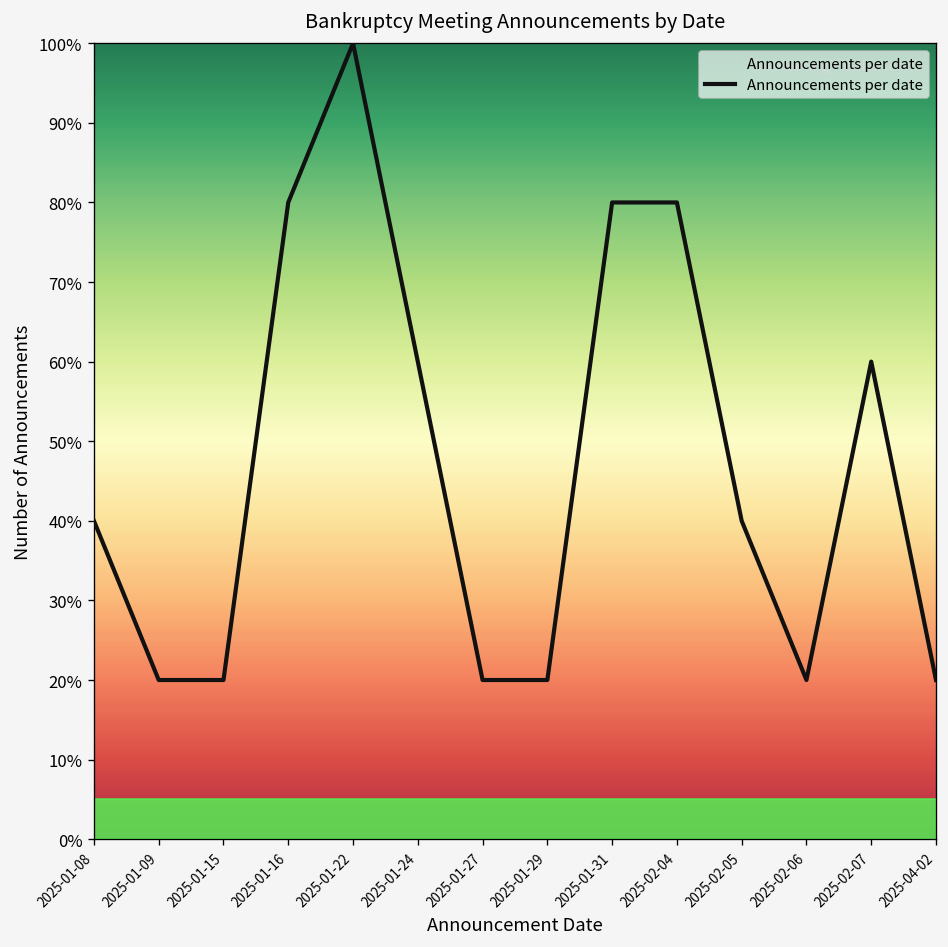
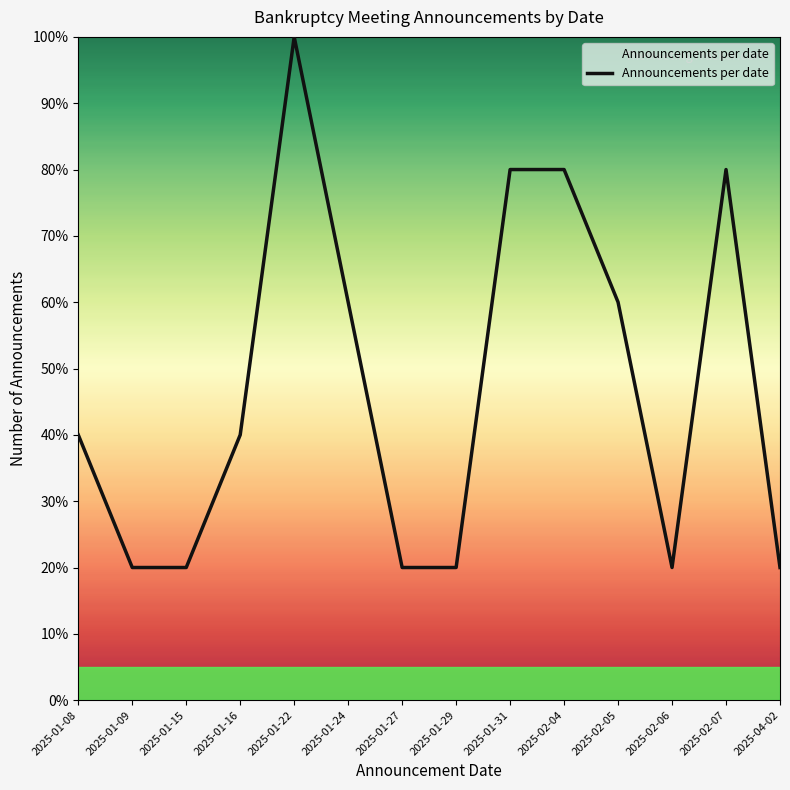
2025-01-16: 80% -> 40%
2025-02-05: 40% -> 60%
2025-02-07: 60% -> 80%
